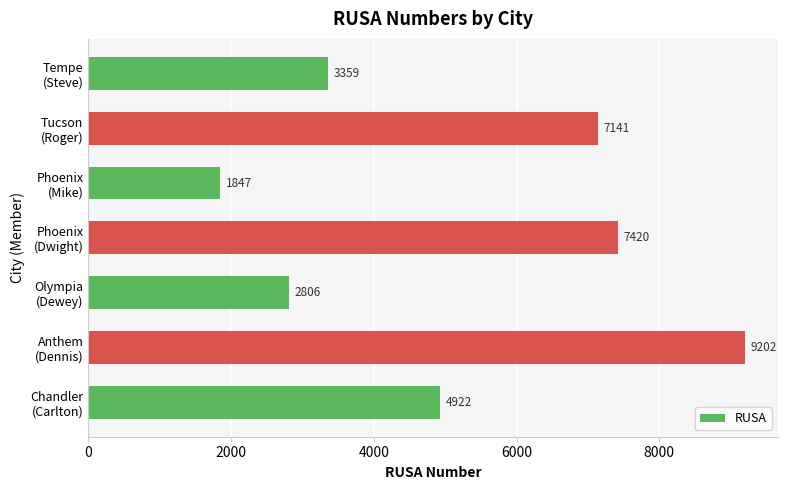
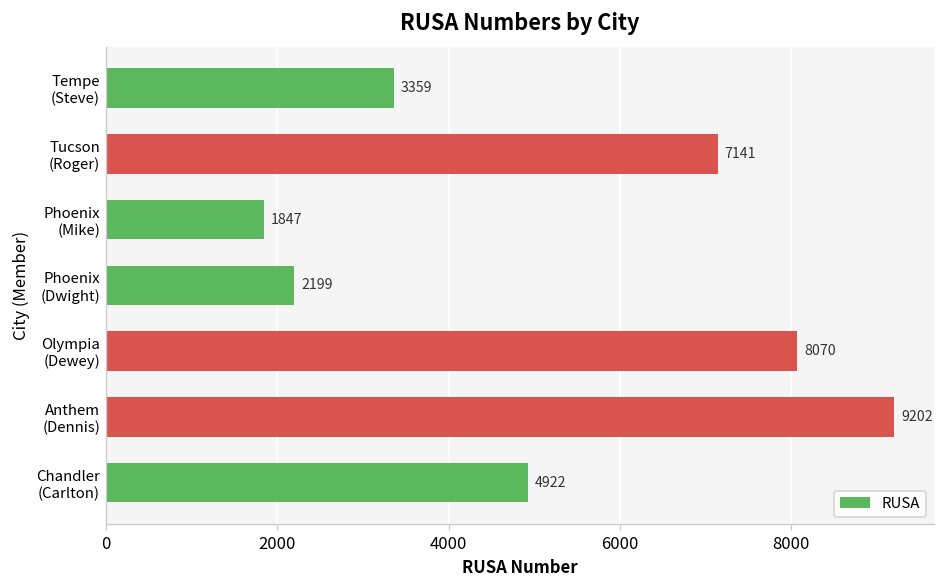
Phoenix (Dwight): 7420 -> 2199
Olympia (Dewey): 2806 -> 8070
